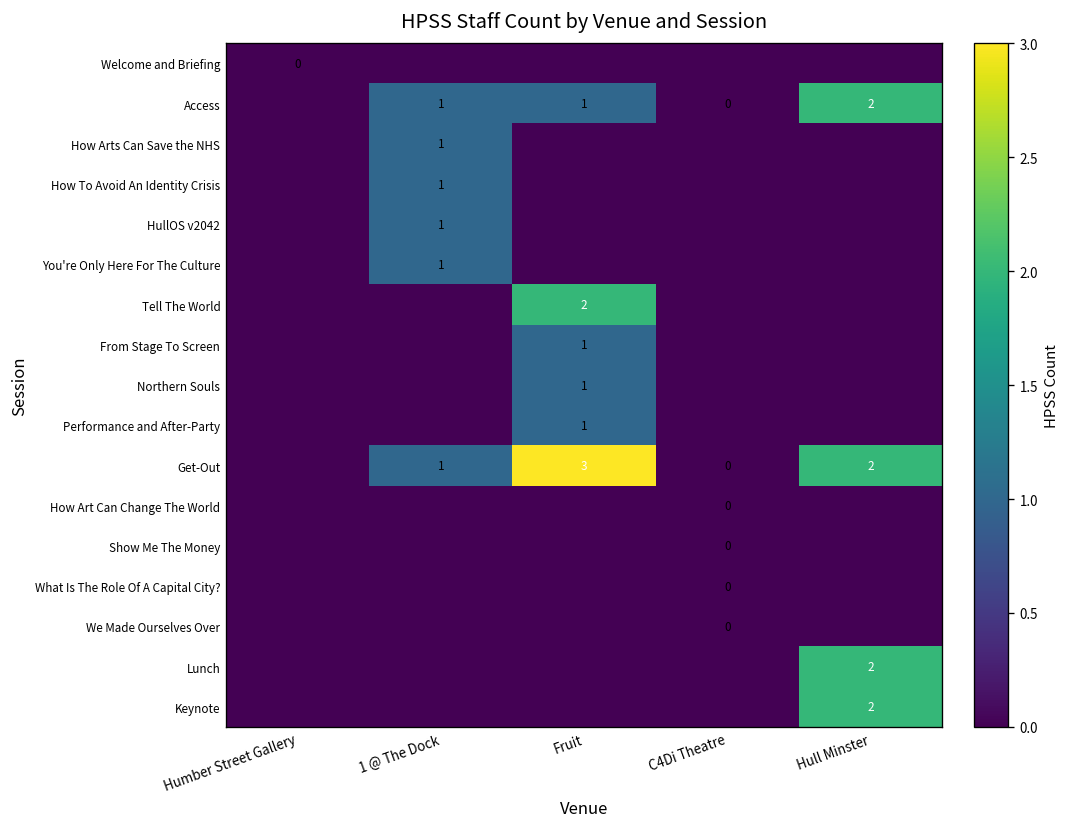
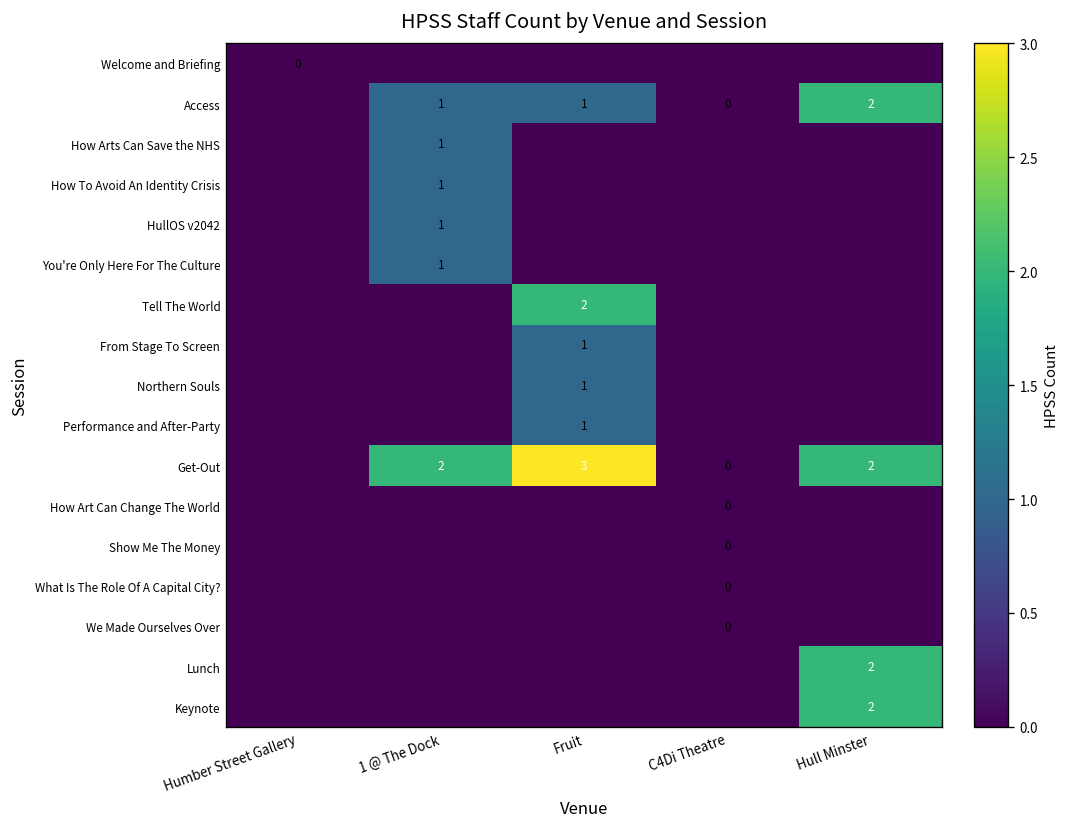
Get-Out, 1 @ The Dock: 1 -> 2
